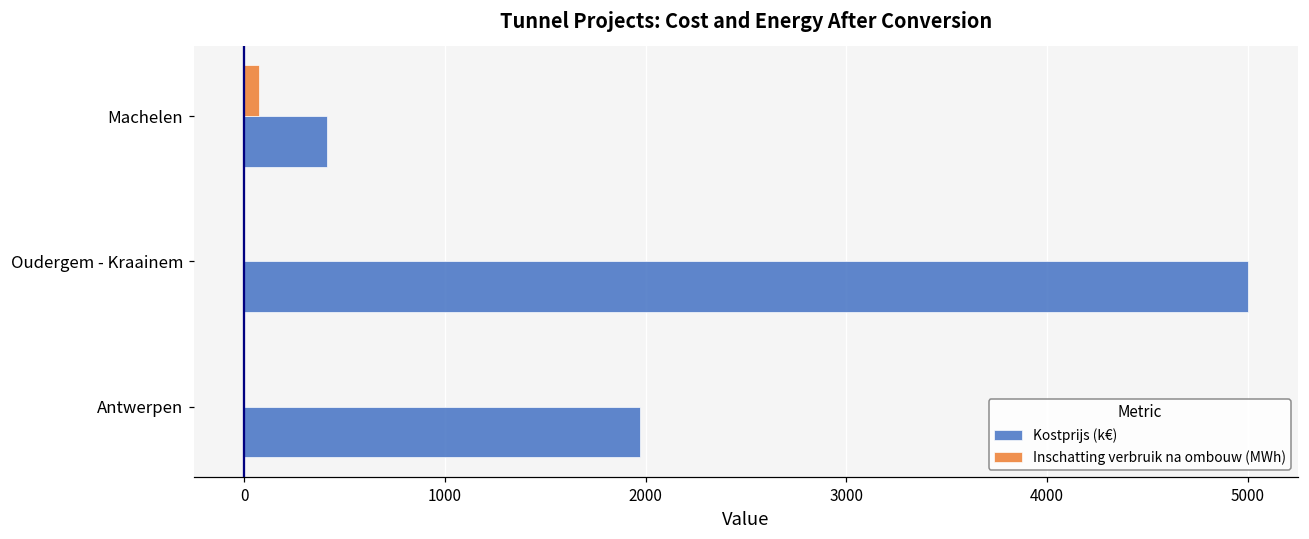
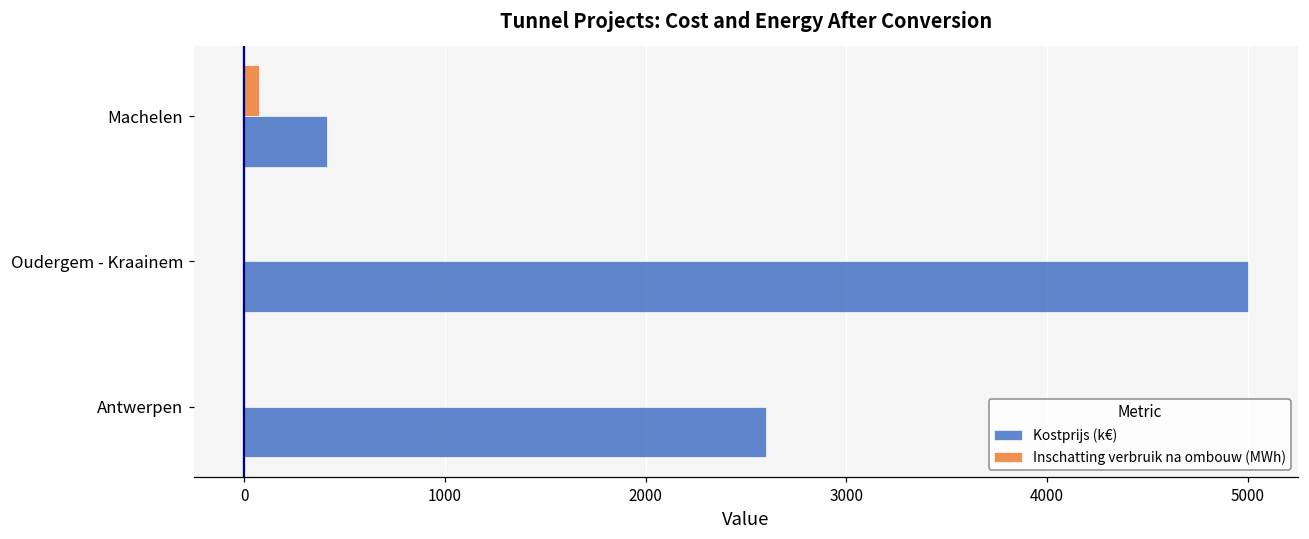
Kostprijs (k€), Antwerpen: 1970 -> 2600
